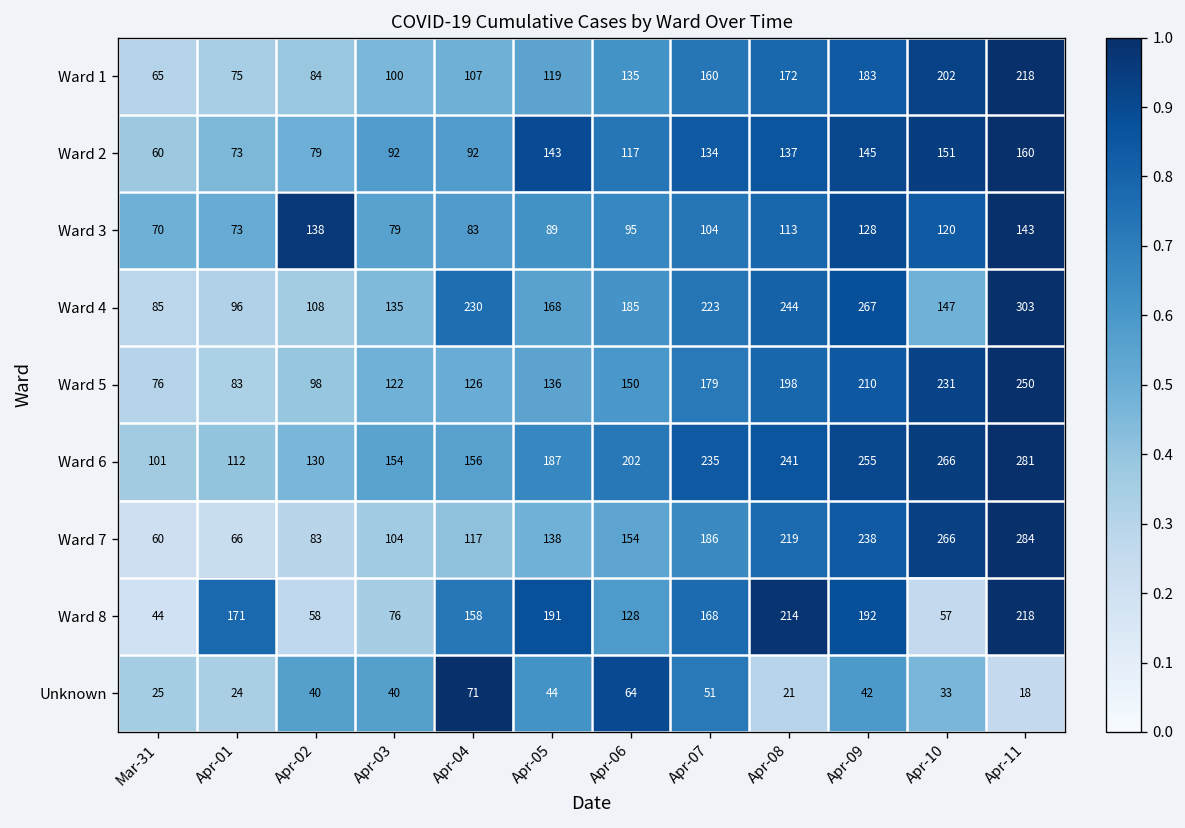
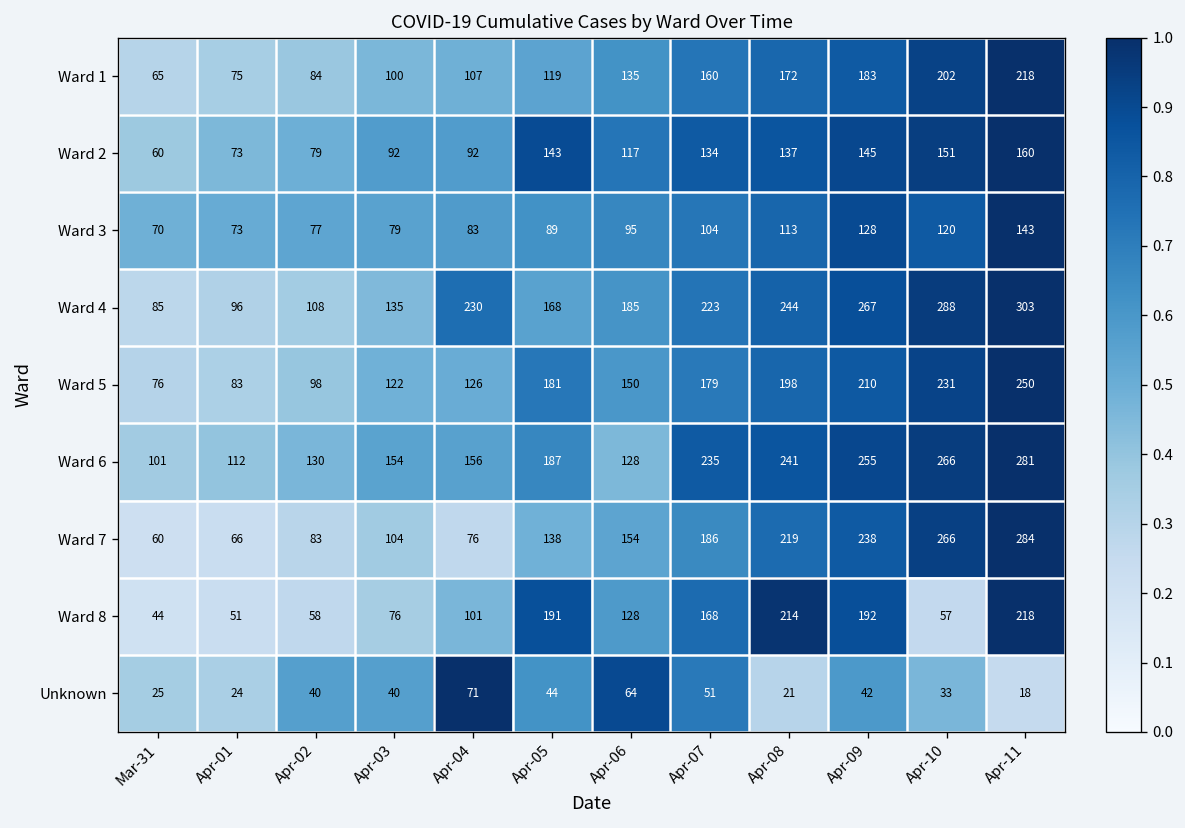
Ward 3, Apr-02: 138 -> 77
Ward 4, Apr-10: 147 -> 288
Ward 5, Apr-05: 136 -> 181
Ward 6, Apr-06: 202 -> 128
Ward 7, Apr-04: 117 -> 76
Ward 8, Apr-01: 171 -> 51
Ward 8, Apr-04: 158 -> 101
